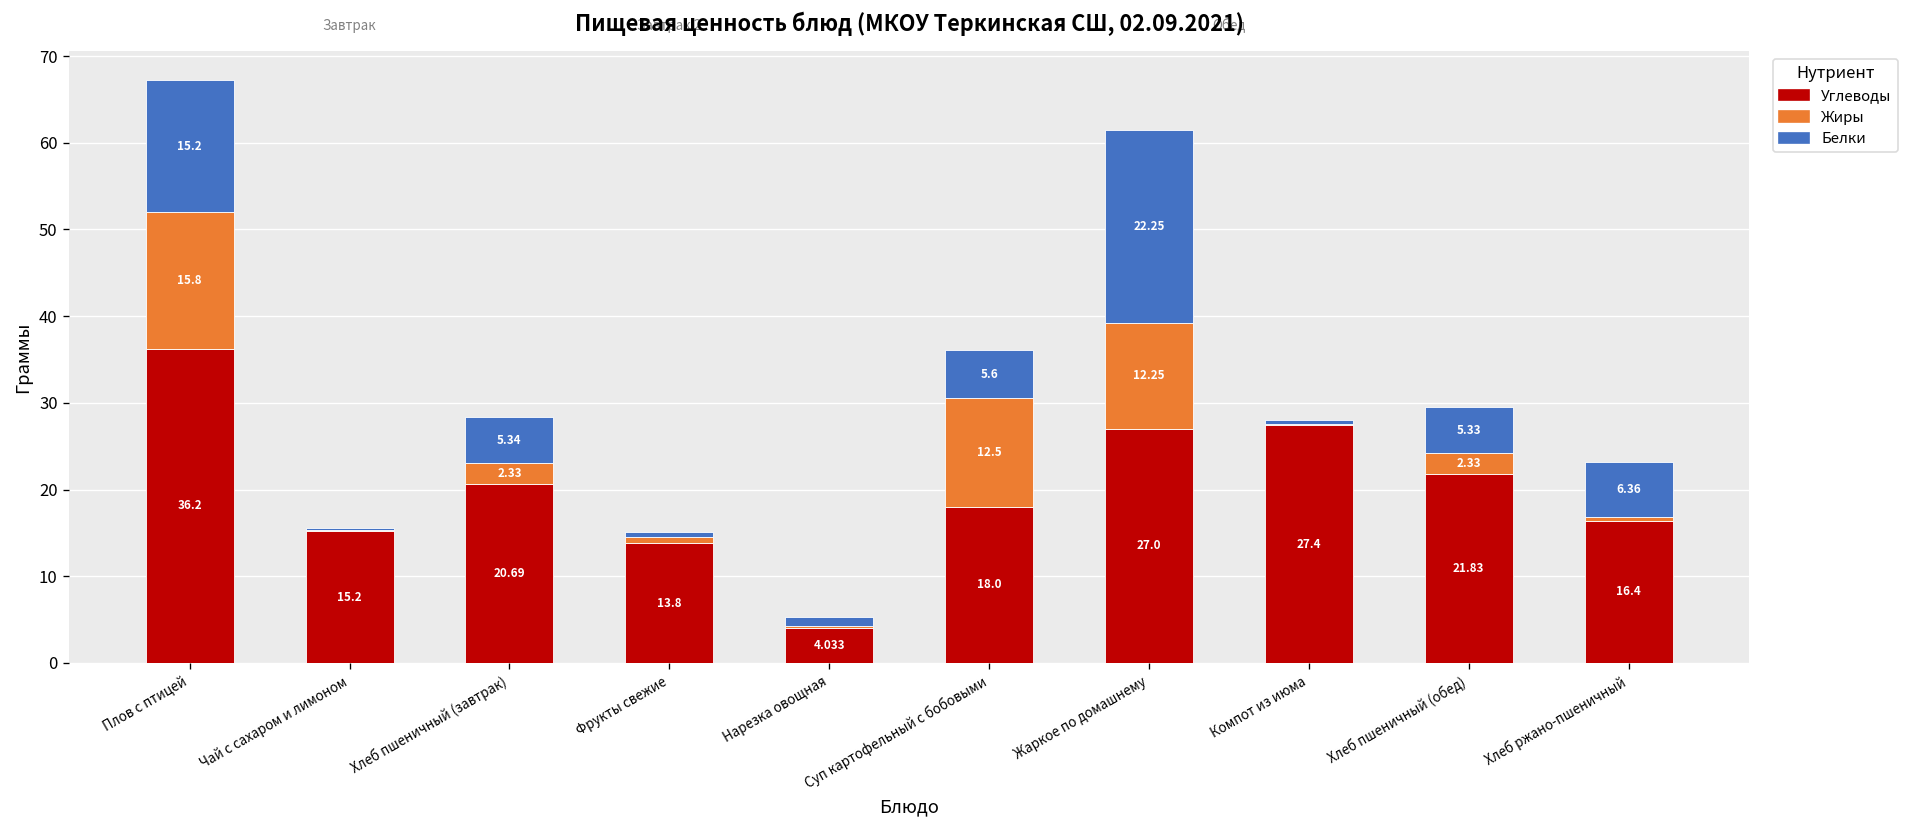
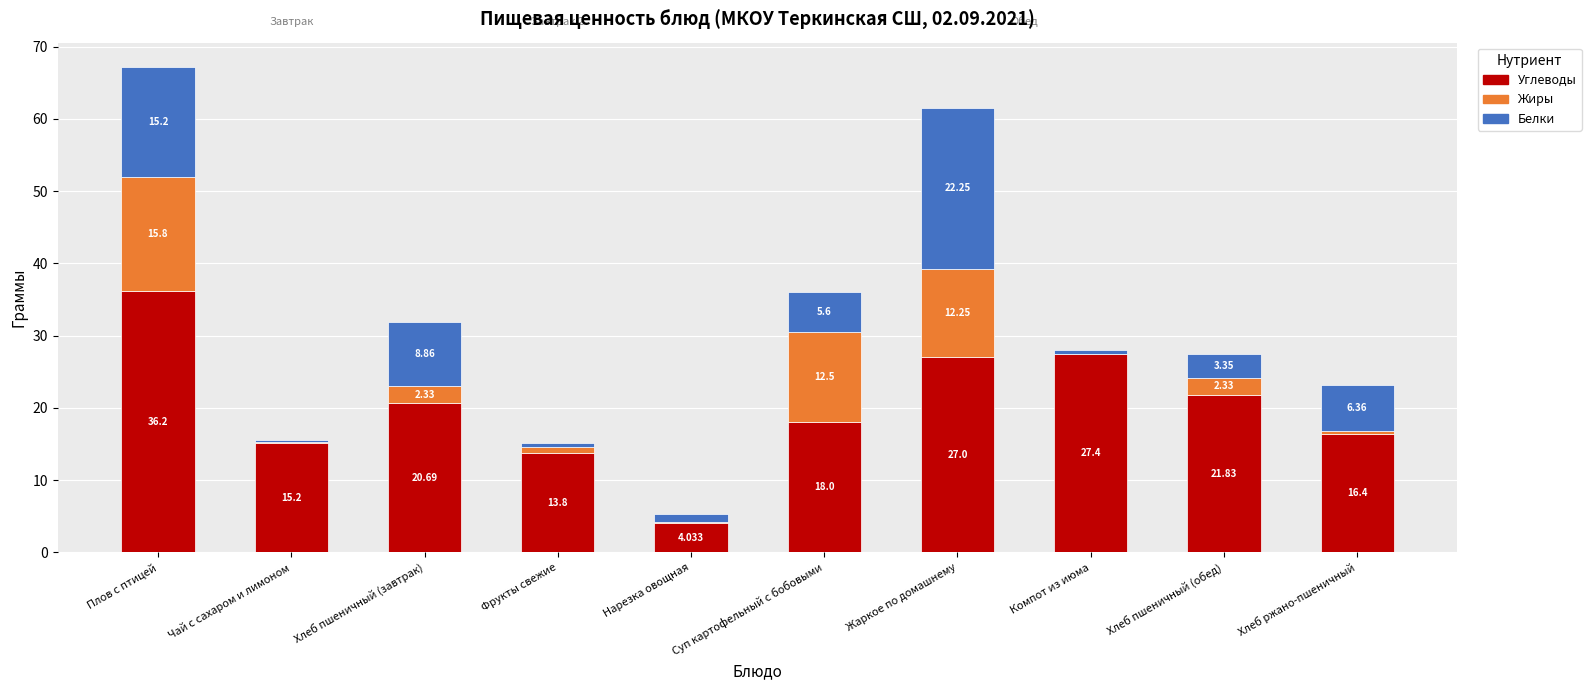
Белки, Хлеб пшеничный (завтрак): 5.34 -> 8.86
Белки, Хлеб пшеничный (обед): 5.33 -> 3.35
